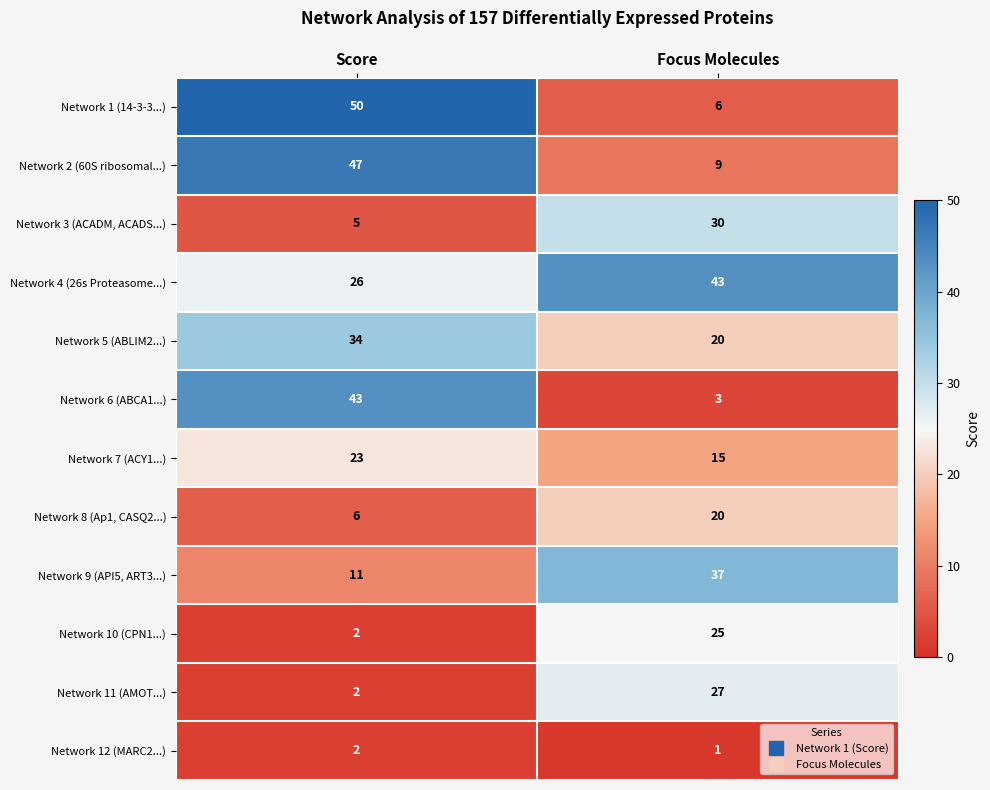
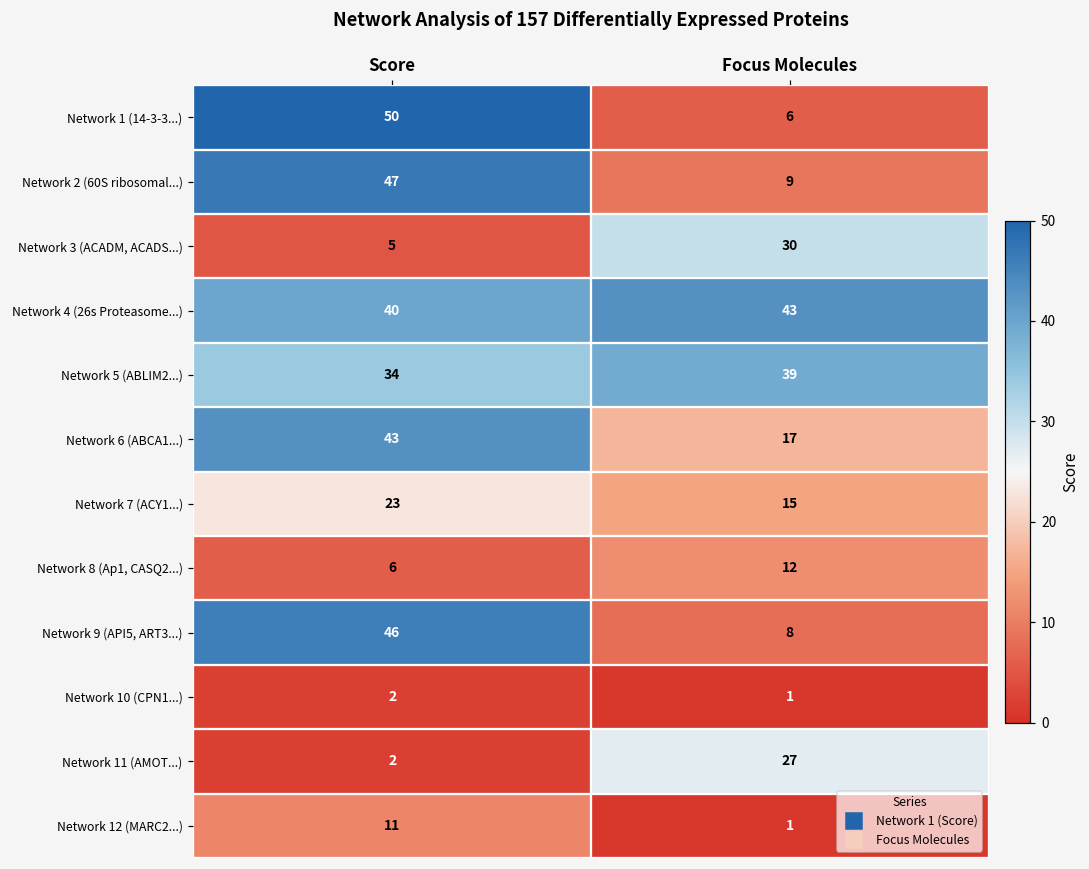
Network 4 (26s Proteasome...), Score: 26 -> 40
Network 5 (ABLIM2...), Focus Molecules: 20 -> 39
Network 6 (ABCA1...), Focus Molecules: 3 -> 17
Network 8 (Ap1, CASQ2...), Focus Molecules: 20 -> 12
Network 9 (API5, ART3...), Score: 11 -> 46
Network 9 (API5, ART3...), Focus Molecules: 37 -> 8
Network 10 (CPN1...), Focus Molecules: 25 -> 1
Network 12 (MARC2...), Score: 2 -> 11
